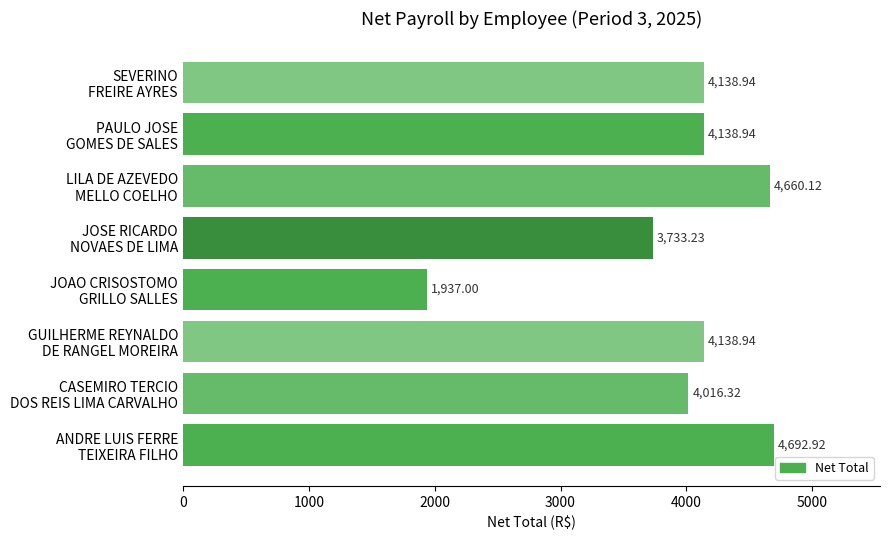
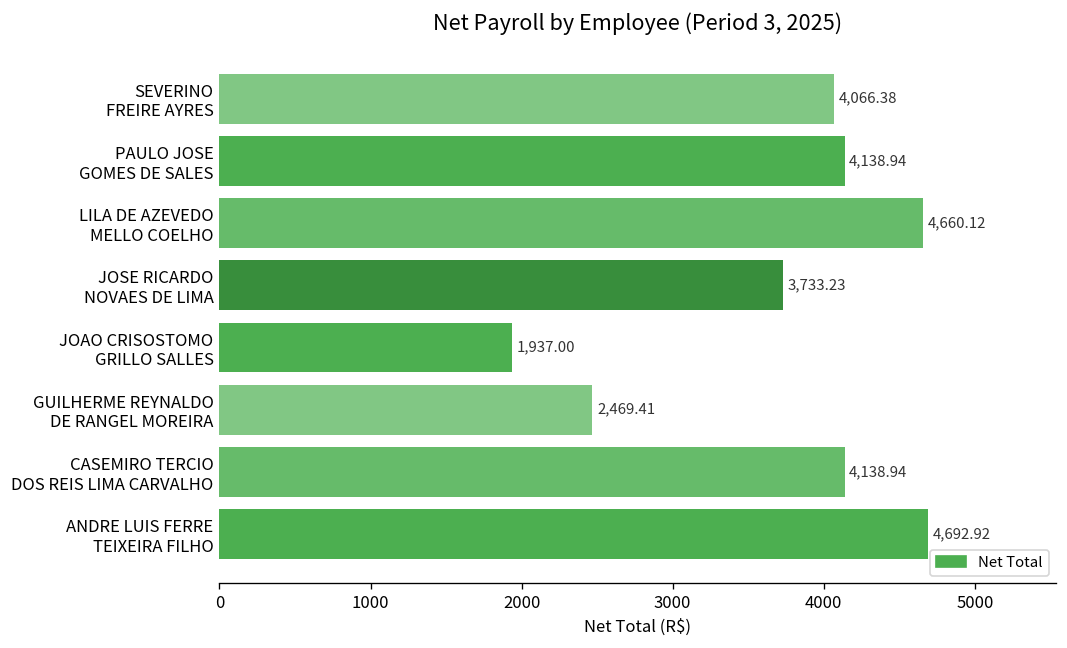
SEVERINO FREIRE AYRES: 4,138.94 -> 4,066.38
GUILHERME REYNALDO DE RANGEL MOREIRA: 4,138.94 -> 2,469.41
CASEMIRO TERCIO DOS REIS LIMA CARVALHO: 4,016.32 -> 4,138.94
